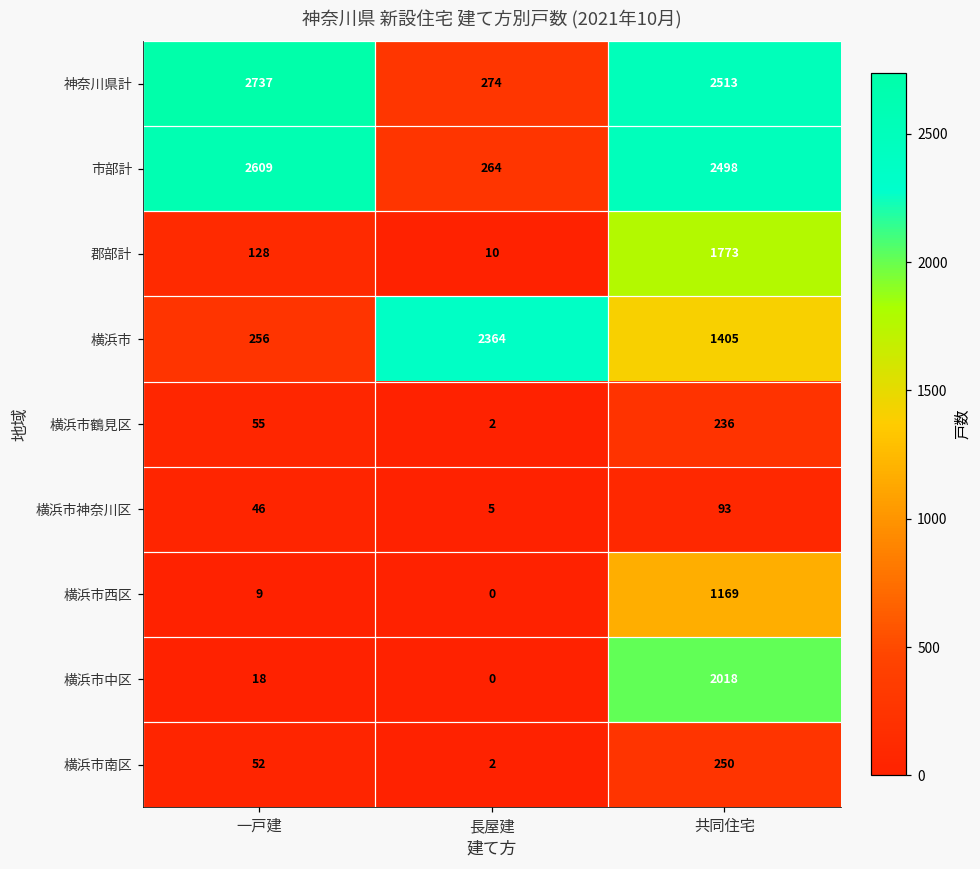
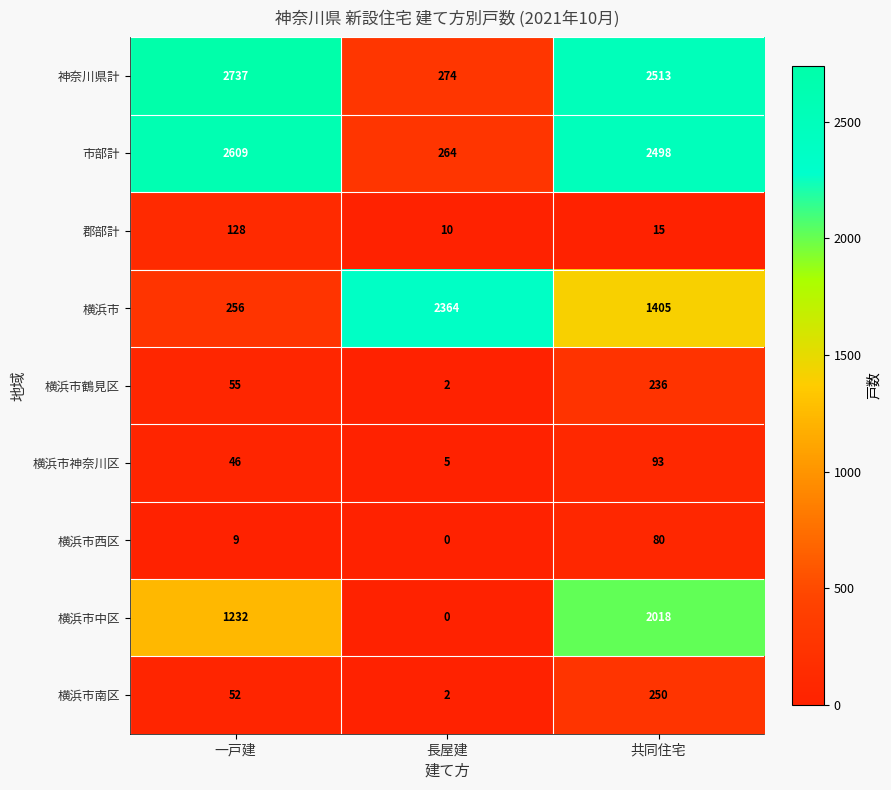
郡部計, 共同住宅: 1773 -> 15
横浜市西区, 共同住宅: 1169 -> 80
横浜市中区, 一戸建: 18 -> 1232
